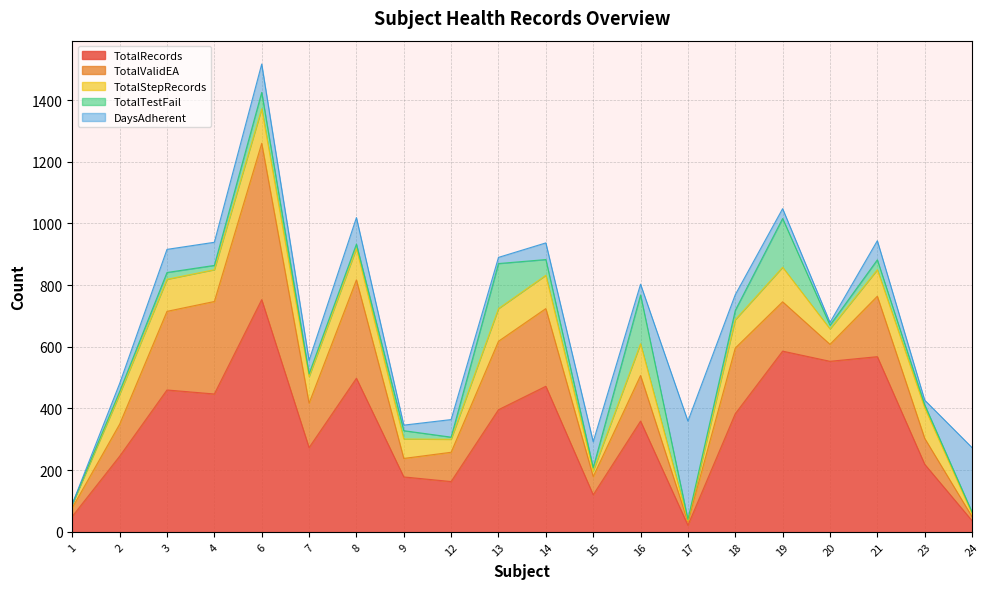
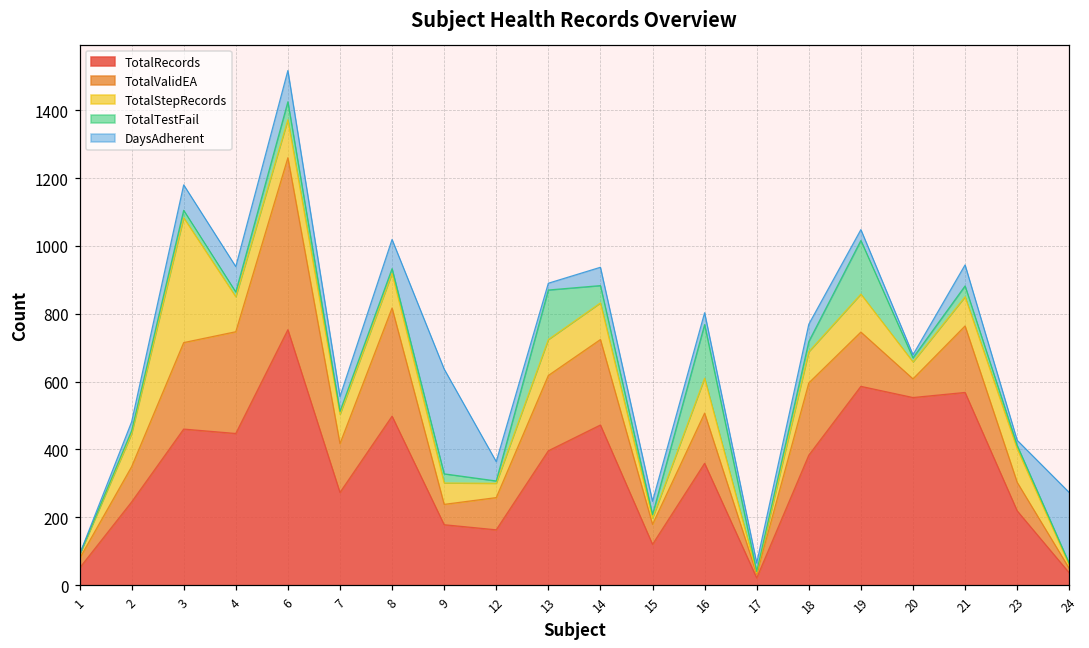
TotalStepRecords, 3: 100 -> 370
DaysAdherent, 9: 20 -> 310
DaysAdherent, 15: 80 -> 40
DaysAdherent, 17: 320 -> 30
